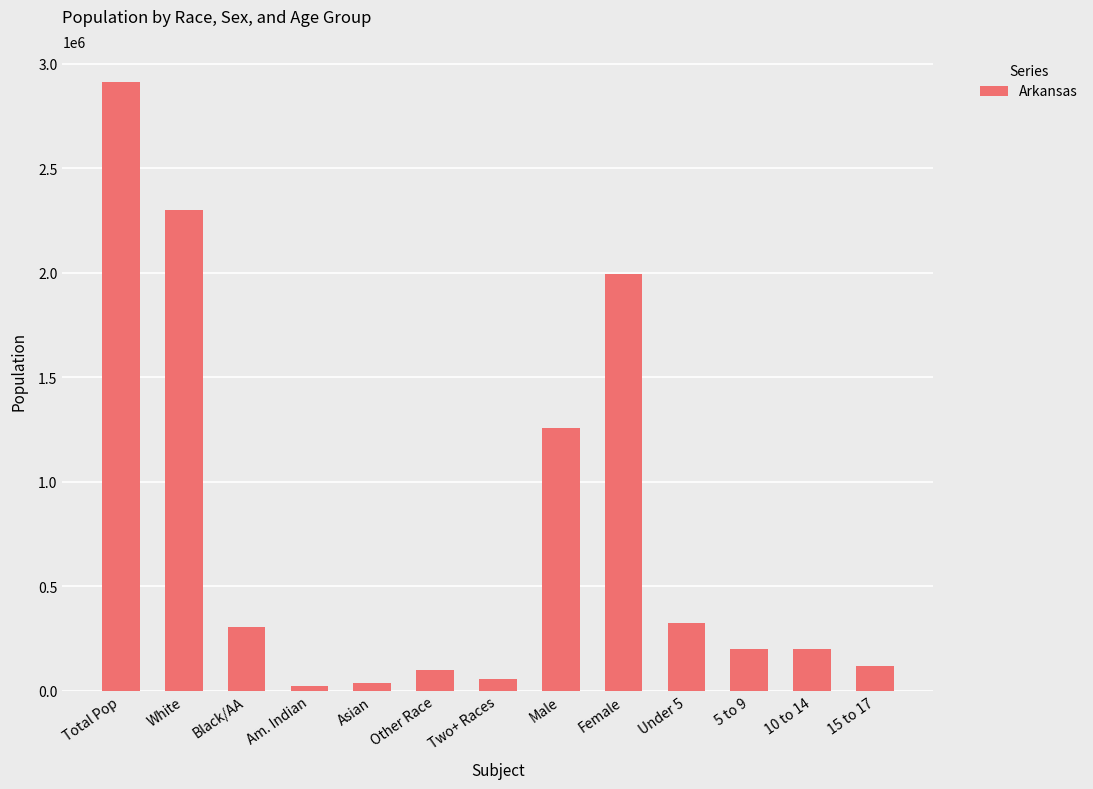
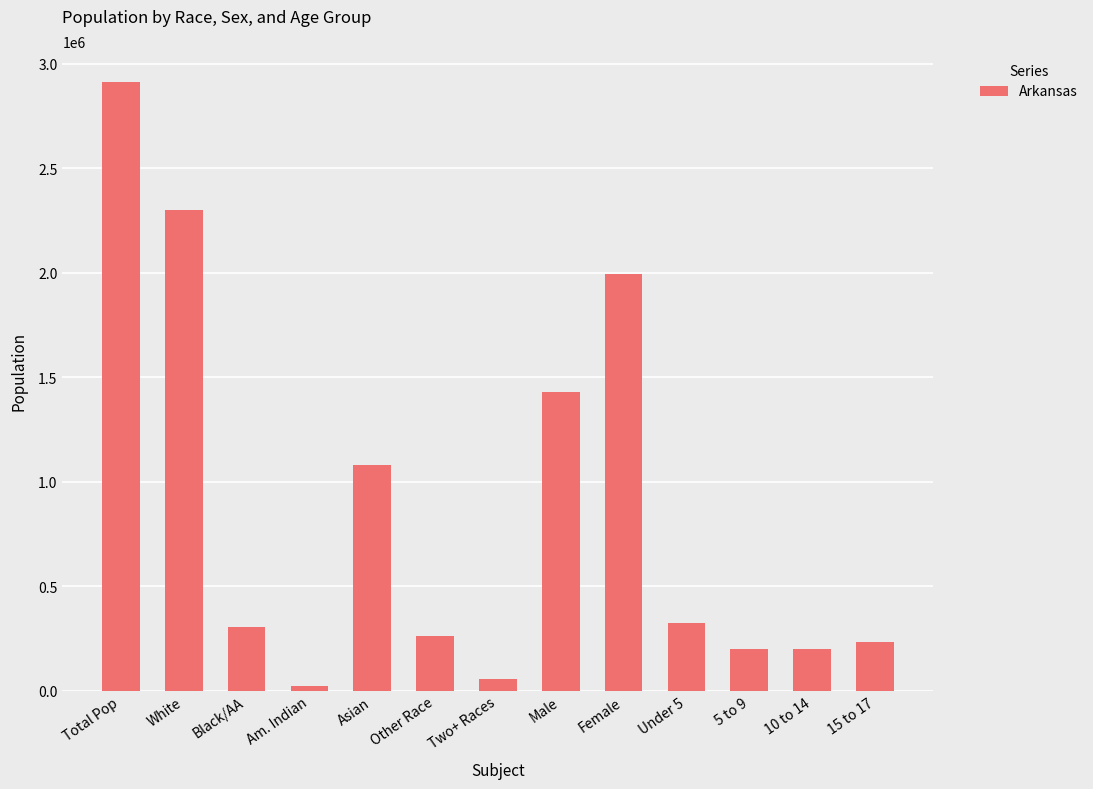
Asian: 40000 -> 1080000
Other Race: 100000 -> 260000
Male: 1260000 -> 1430000
15 to 17: 120000 -> 230000
